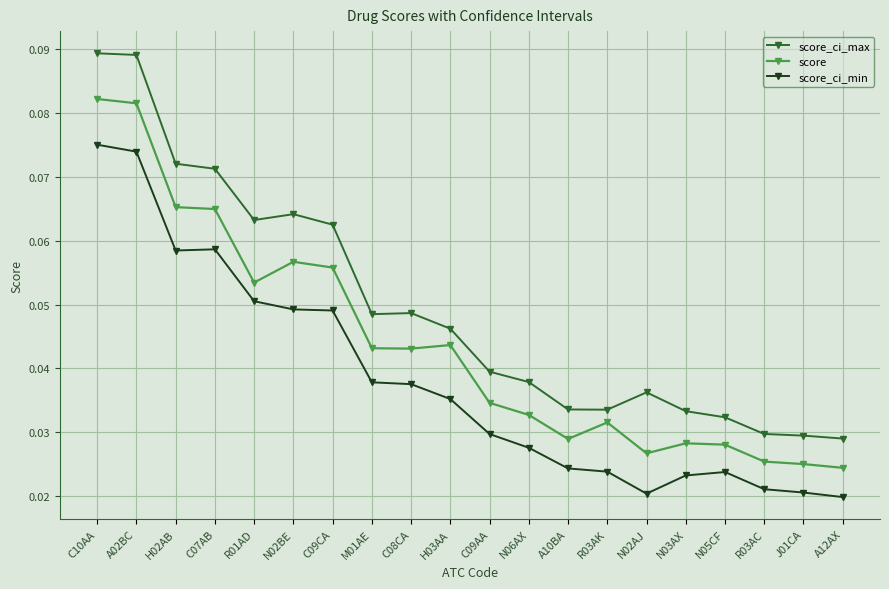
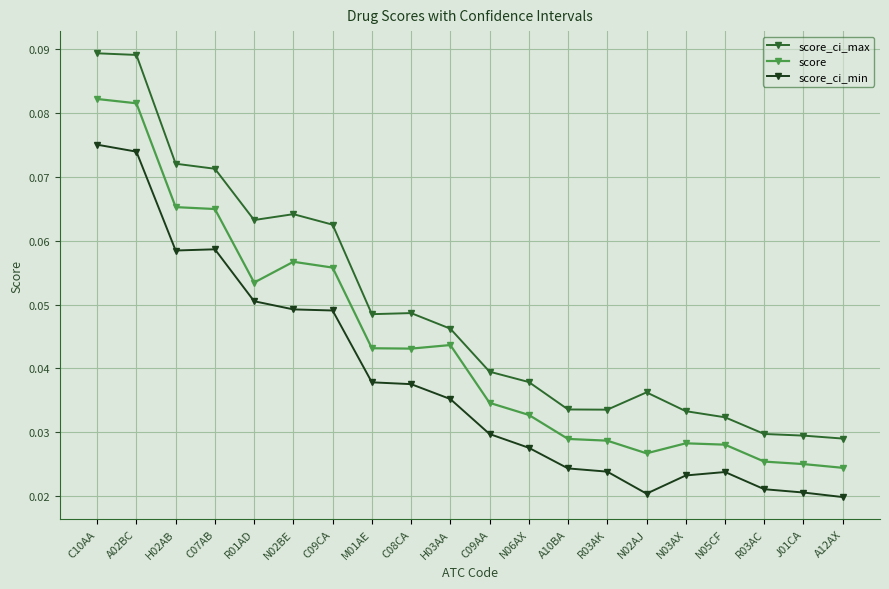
score, R03AK: 0.032 -> 0.029
